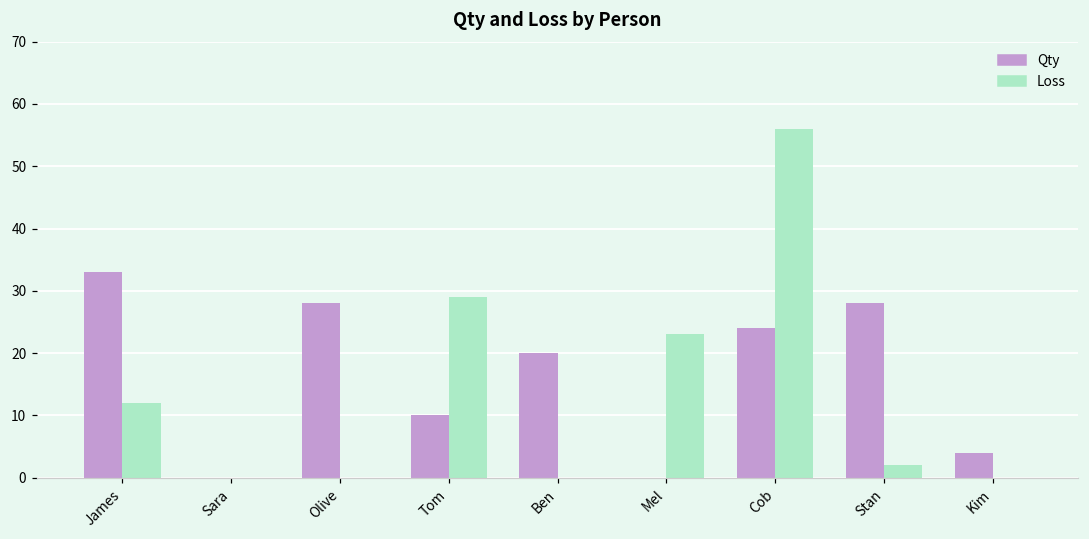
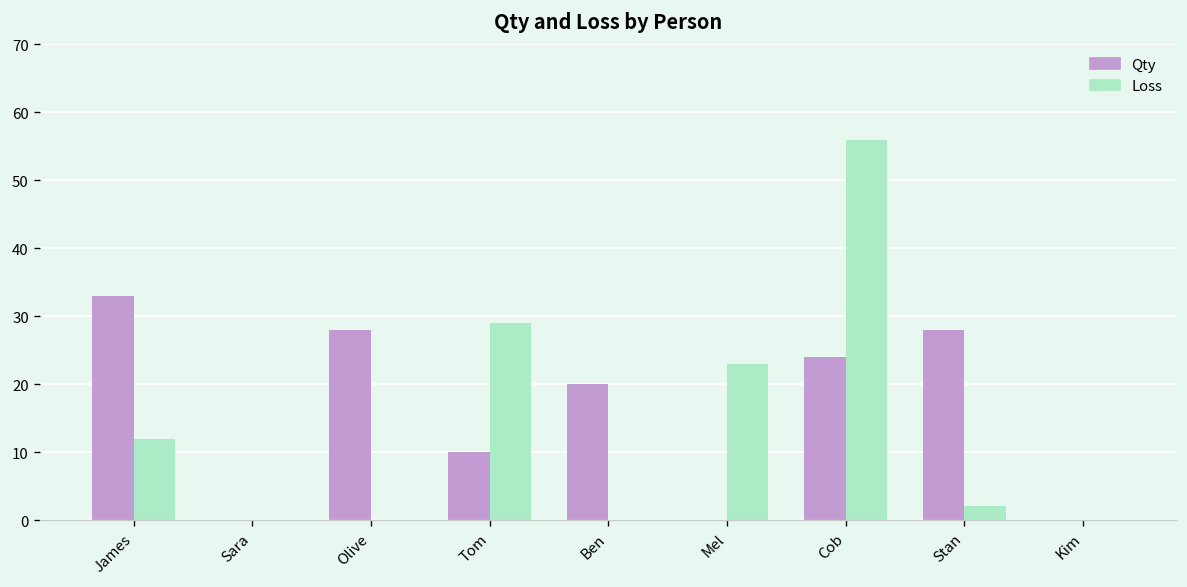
Qty, Kim: 4 -> 0
